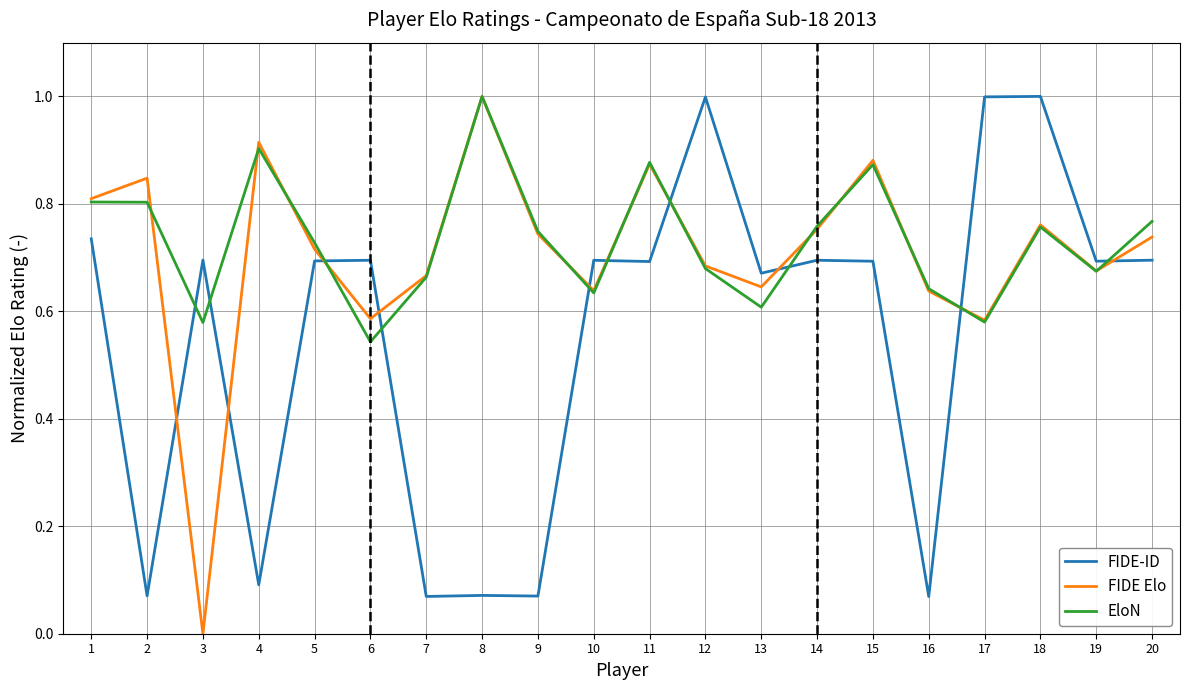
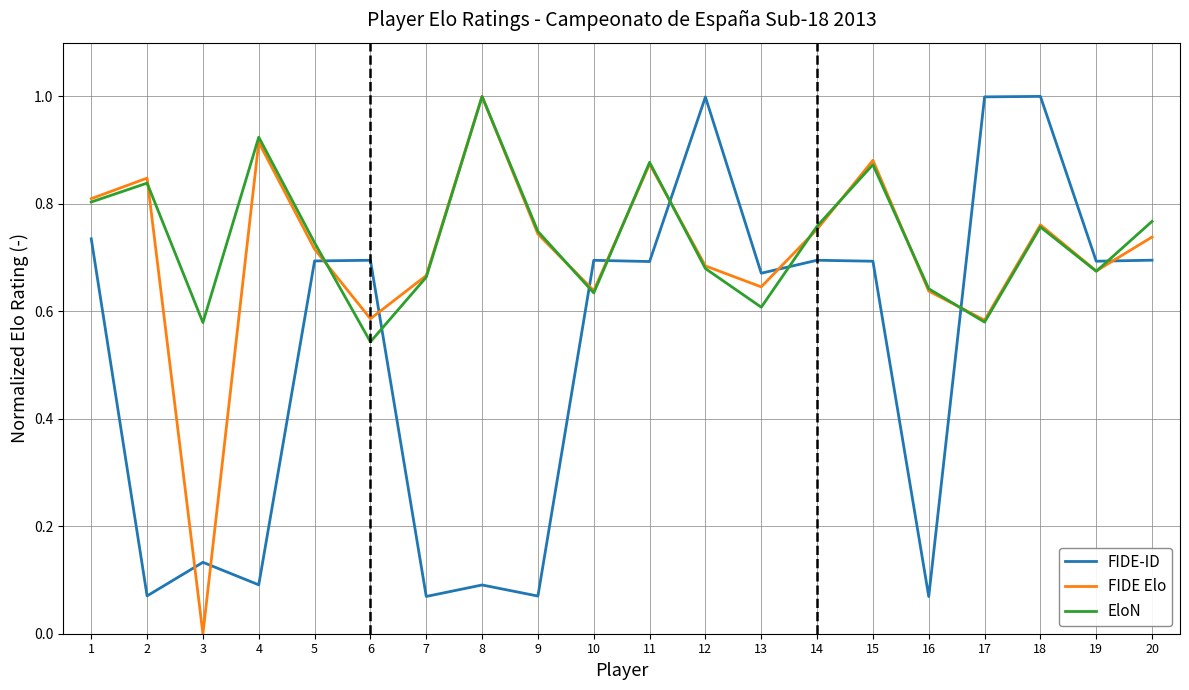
EloN, 2: 0.80 -> 0.84
FIDE-ID, 3: 0.70 -> 0.13
EloN, 4: 0.90 -> 0.92
FIDE-ID, 8: 0.07 -> 0.09
